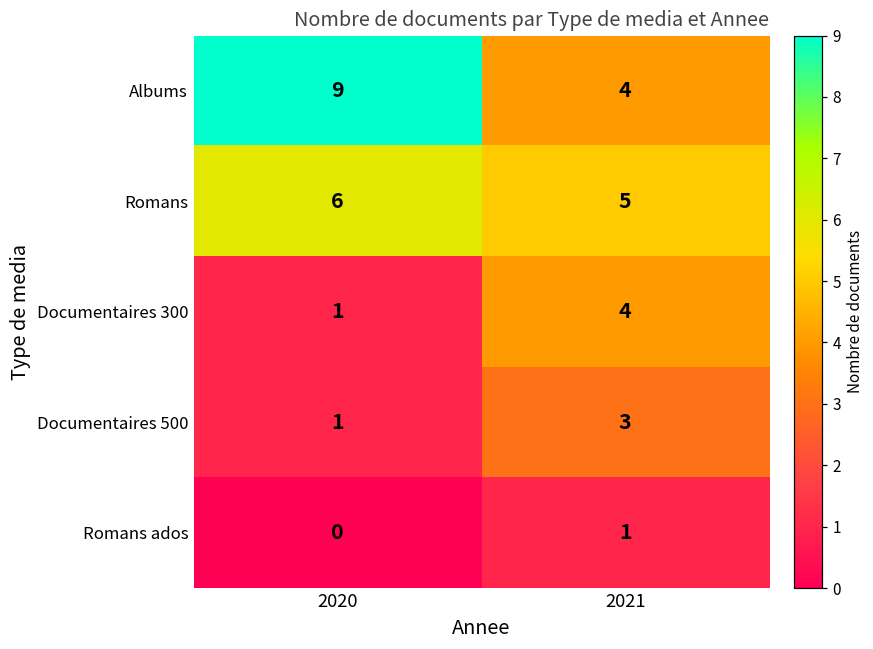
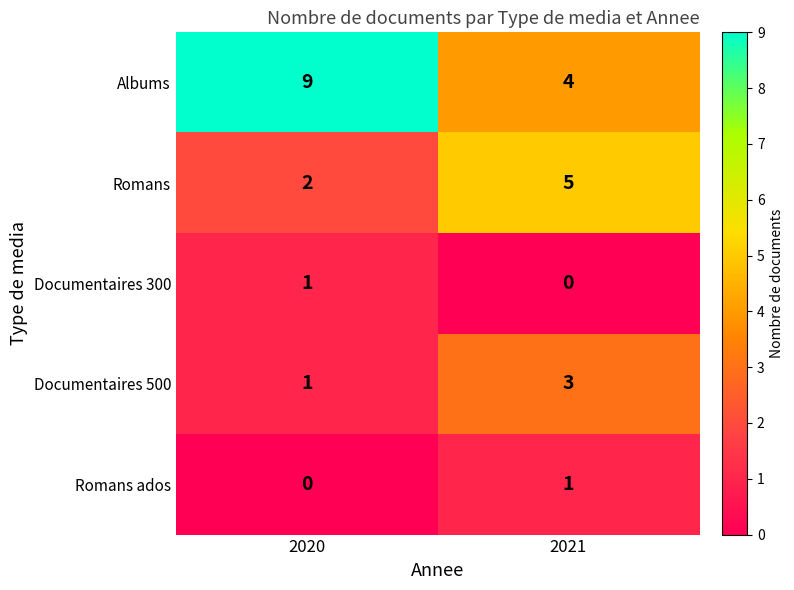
Romans, 2020: 6 -> 2
Documentaires 300, 2021: 4 -> 0
